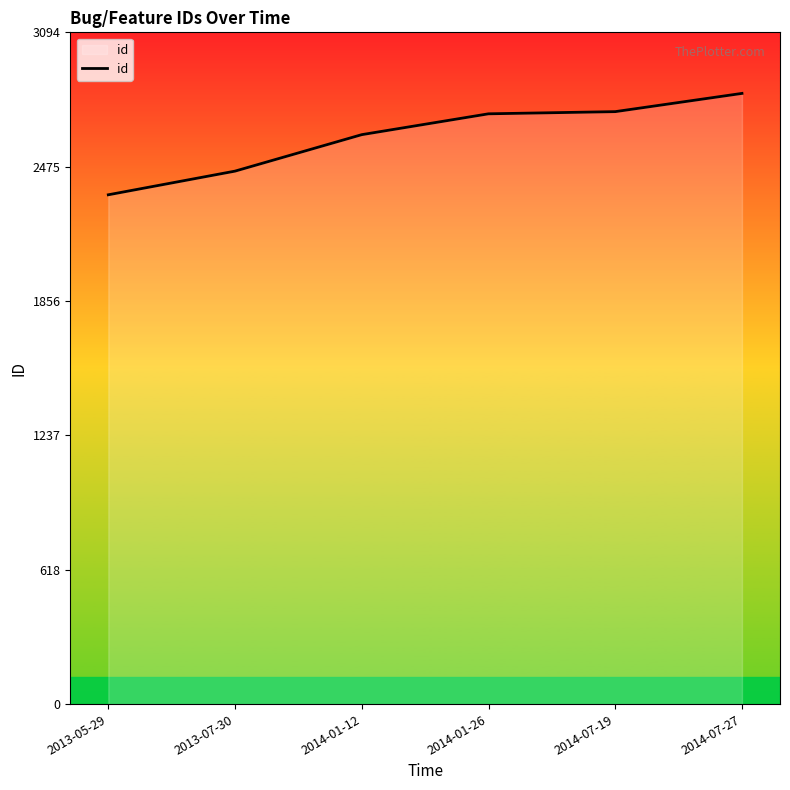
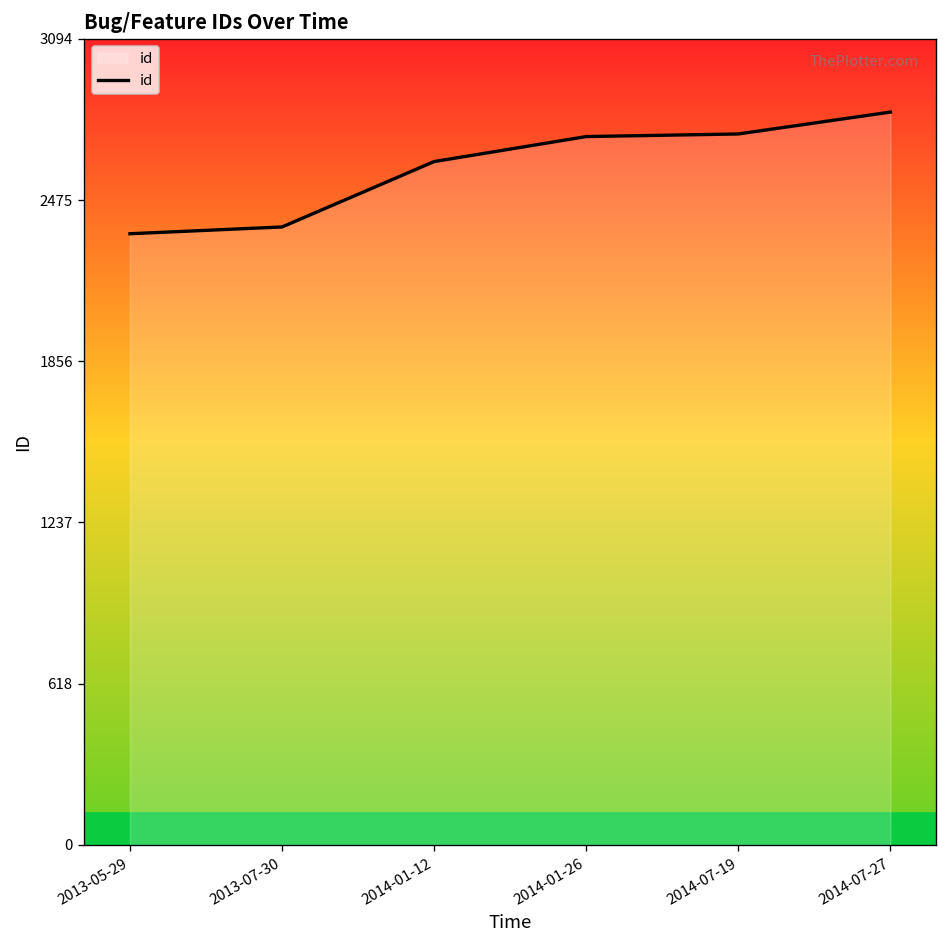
2013-07-30: 2460 -> 2370
